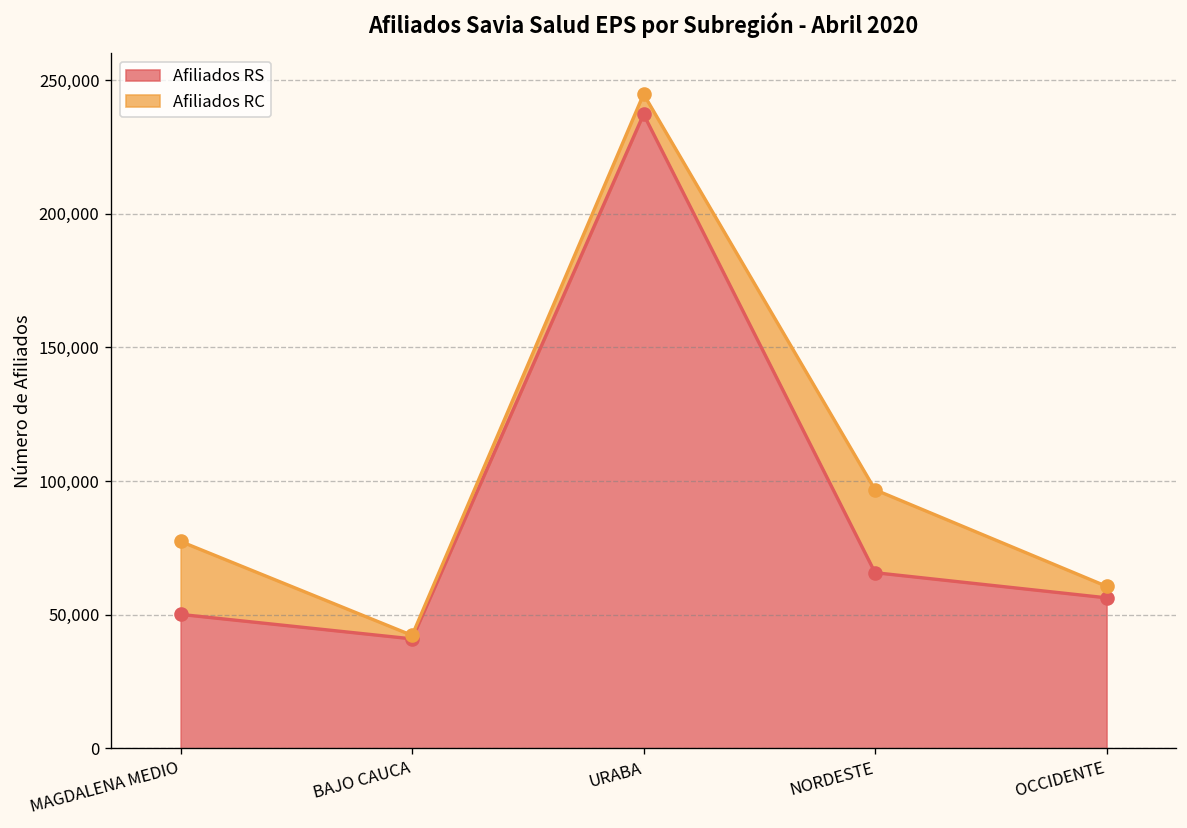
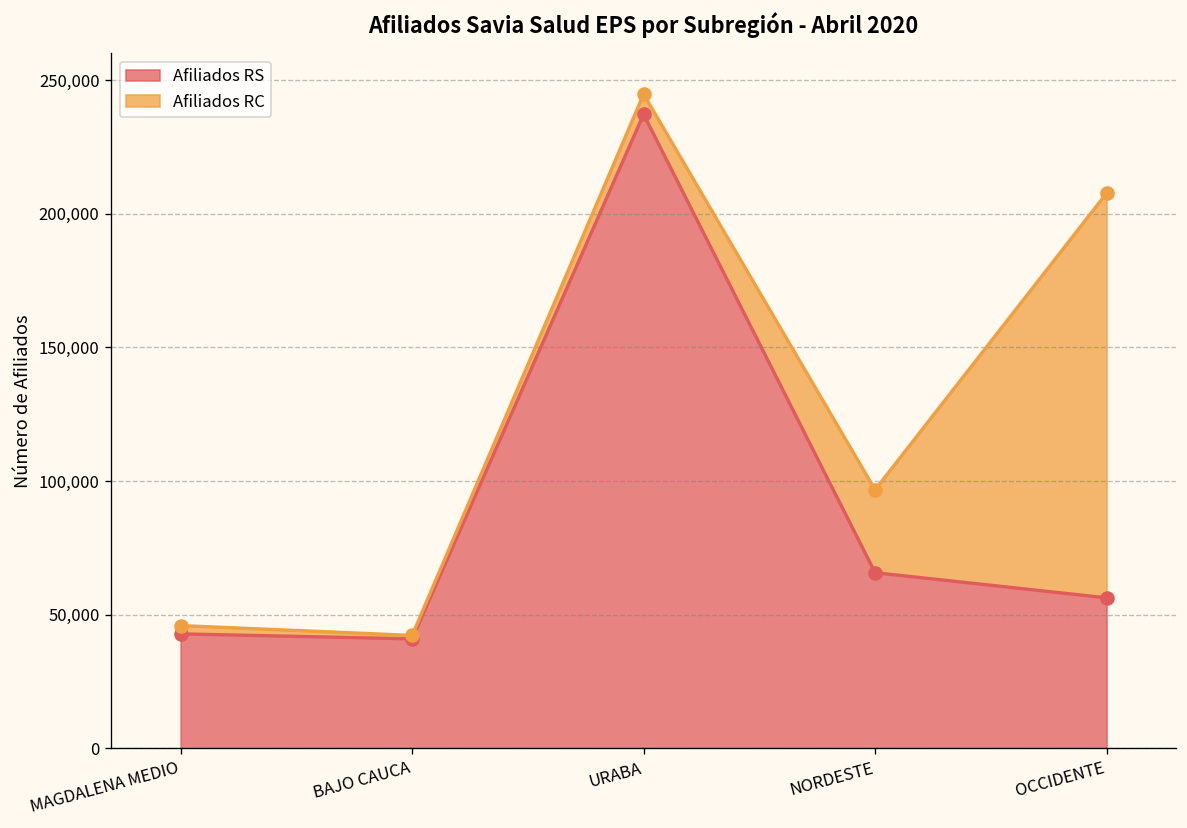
Afiliados RS, MAGDALENA MEDIO: 50,000 -> 43,000
Afiliados RC, MAGDALENA MEDIO: 27,000 -> 3,000
Afiliados RC, OCCIDENTE: 4,000 -> 151,000
